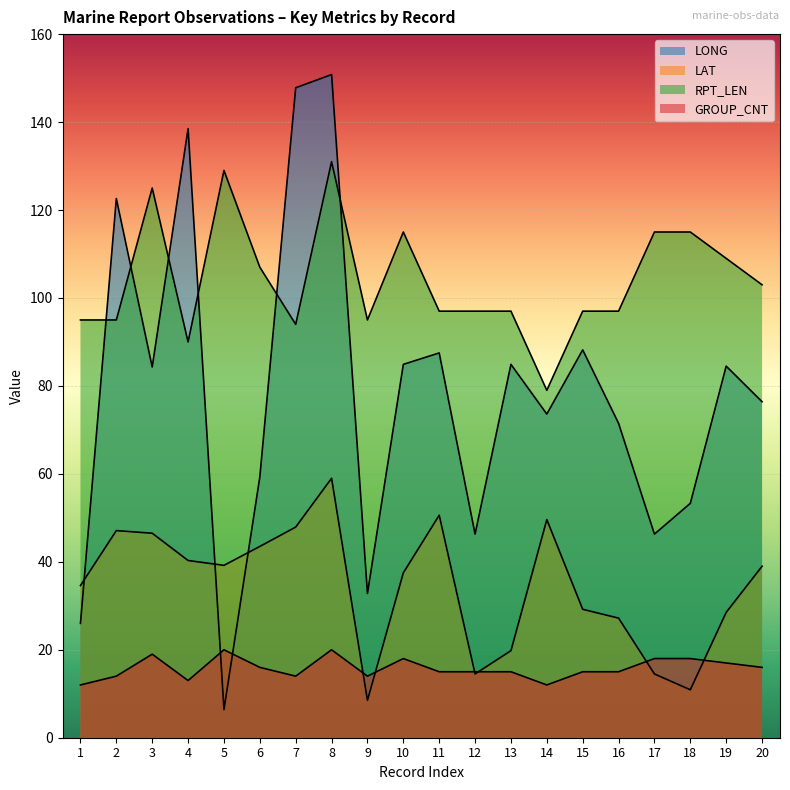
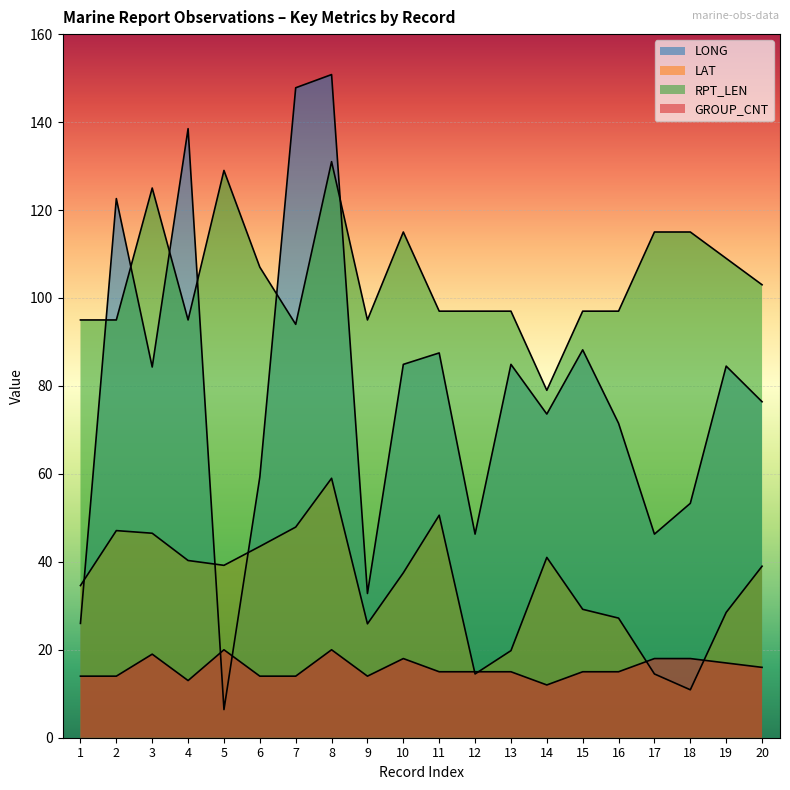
GROUP_CNT, 1: 12 -> 14
RPT_LEN, 4: 90 -> 95
GROUP_CNT, 6: 16 -> 14
LAT, 9: 9 -> 26
LAT, 14: 50 -> 41
